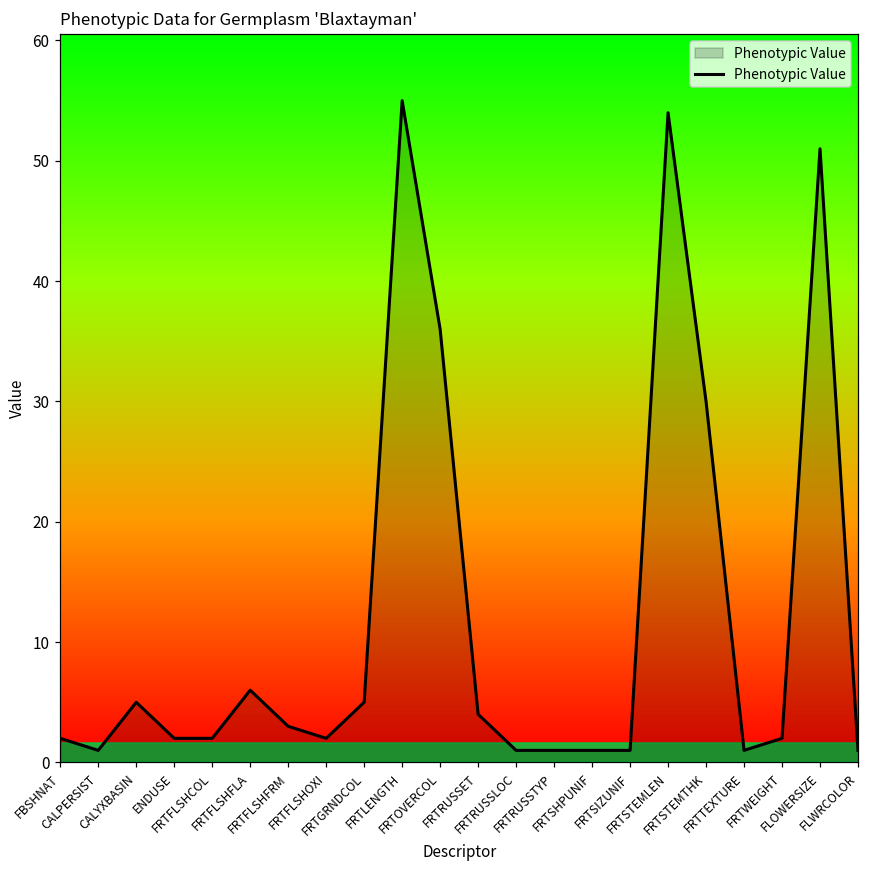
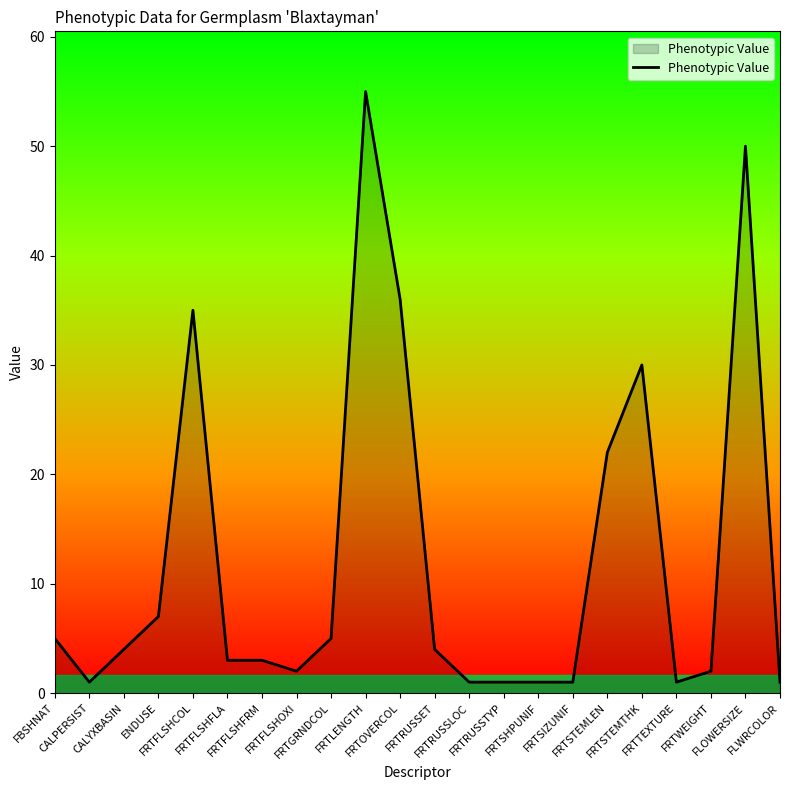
FBSHNAT: 2 -> 5
CALYXBASIN: 5 -> 4
ENDUSE: 2 -> 7
FRTFLSHCOL: 2 -> 35
FRTFLSHFLA: 6 -> 3
FRTSTEMLEN: 54 -> 22
FLOWERSIZE: 51 -> 50
